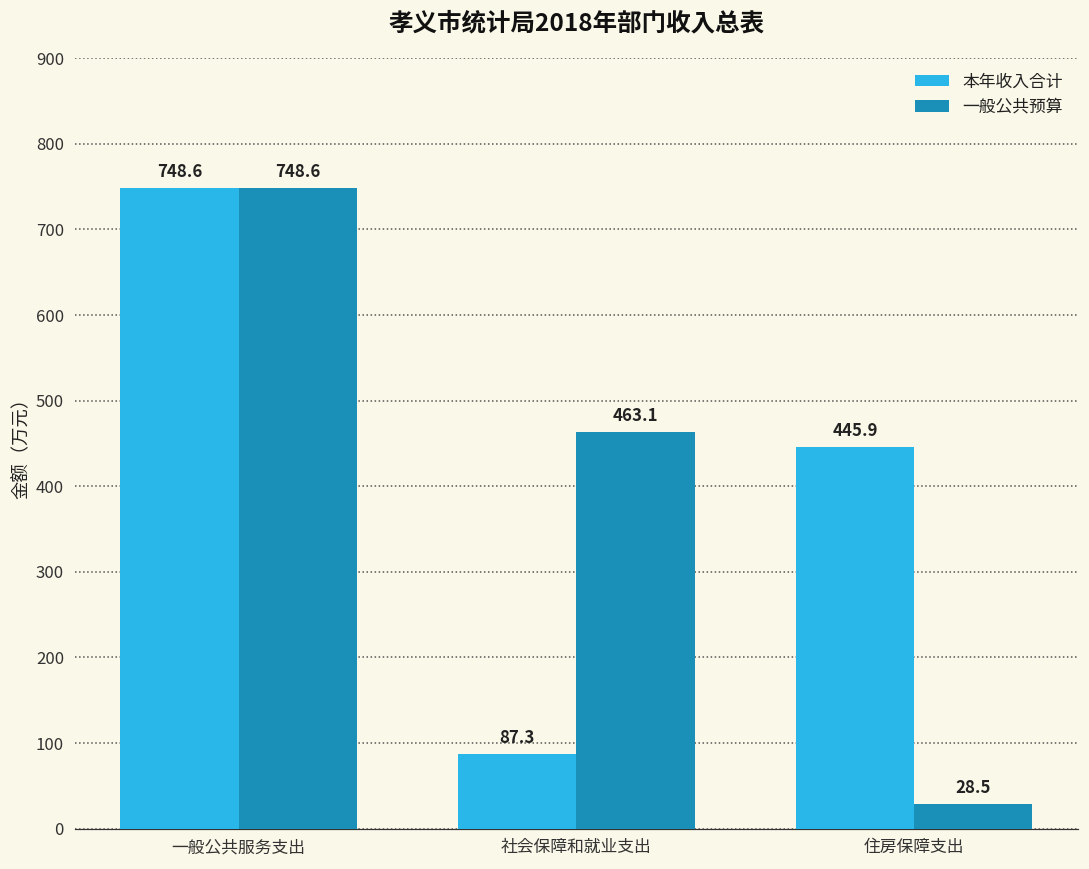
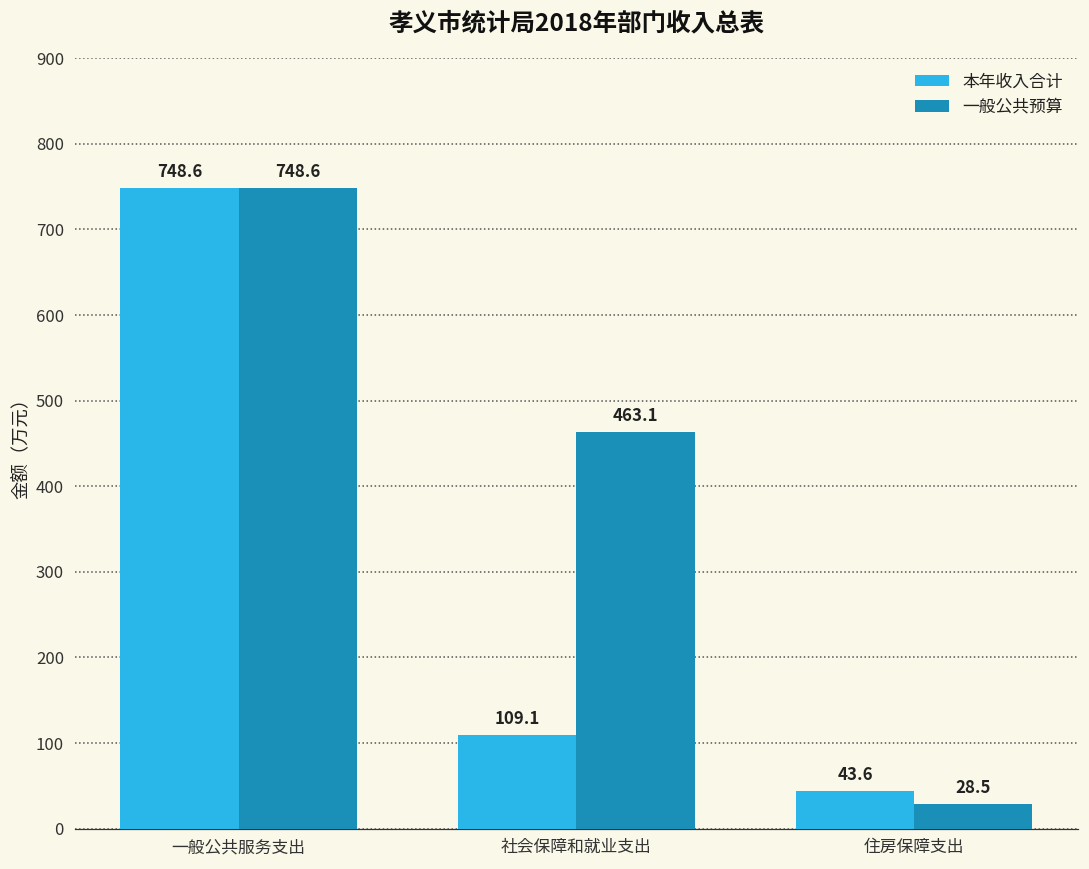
本年收入合计, 社会保障和就业支出: 87.3 -> 109.1
本年收入合计, 住房保障支出: 445.9 -> 43.6
